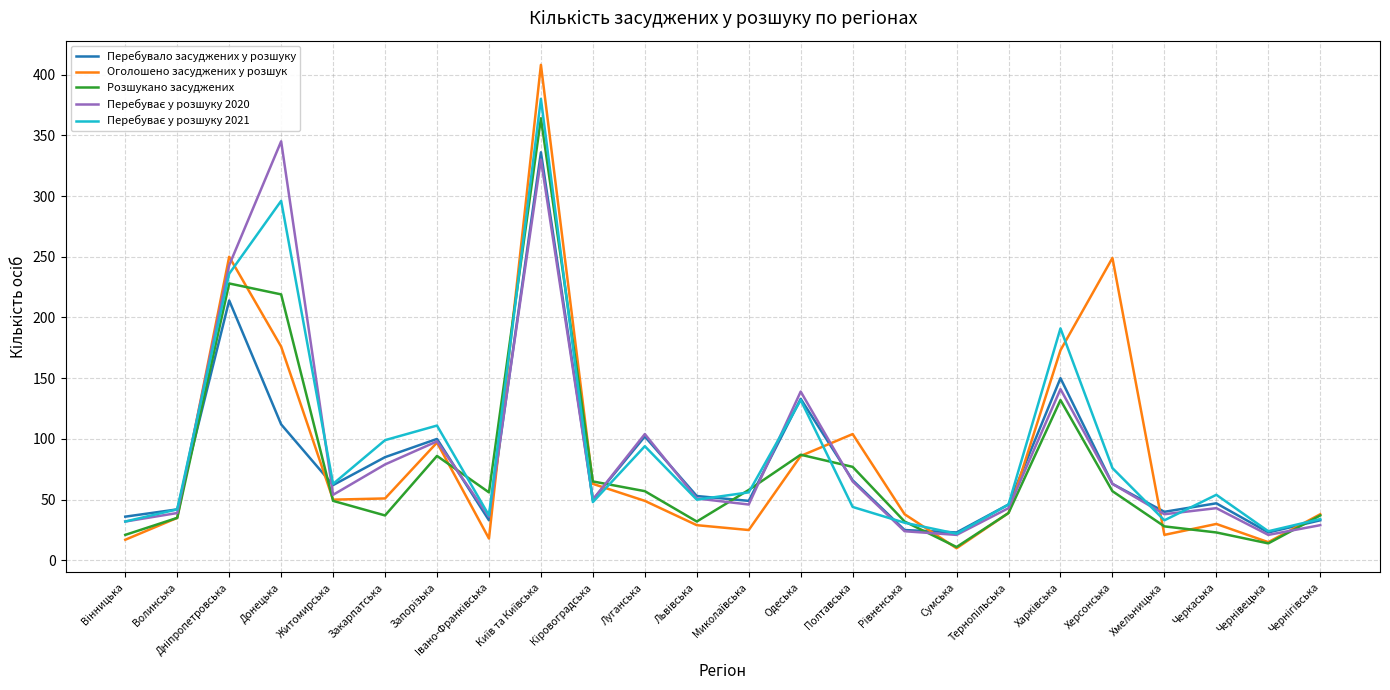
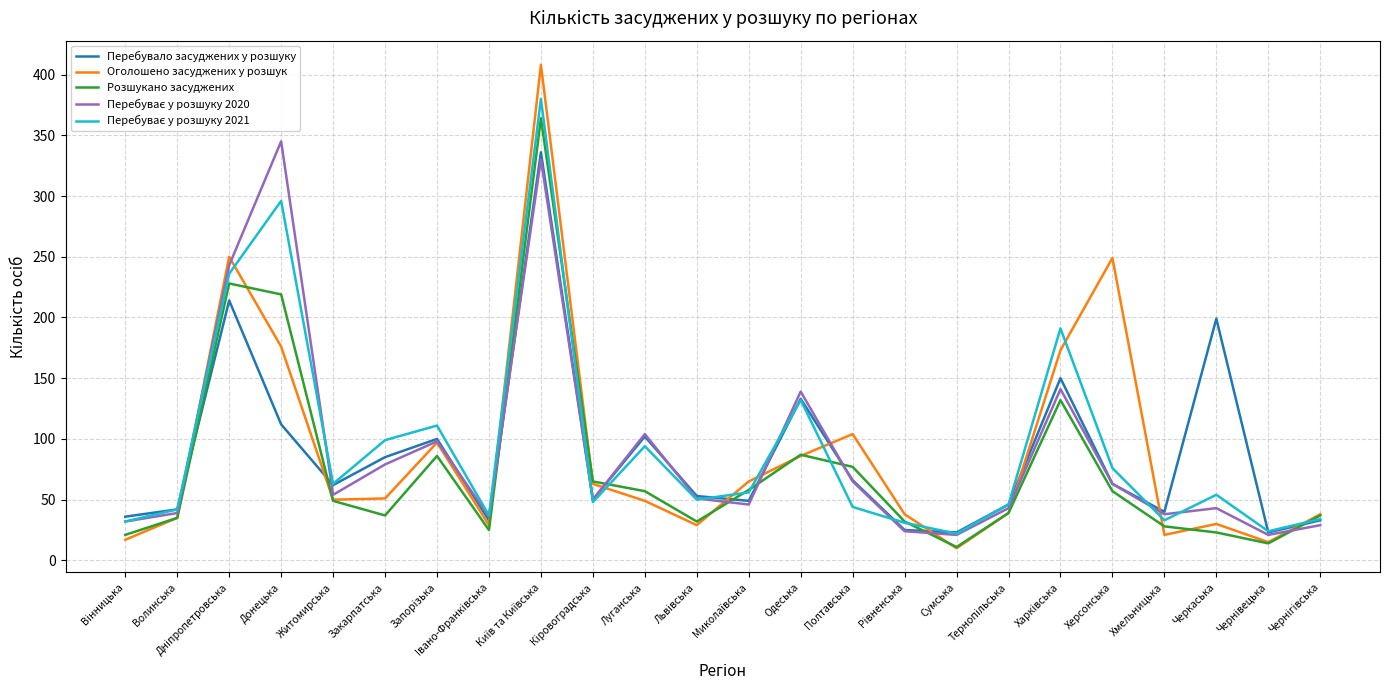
Оголошено засуджених у розшук, Івано-Франківська: 18 -> 29
Розшукано засуджених, Івано-Франківська: 56 -> 25
Оголошено засуджених у розшук, Миколаївська: 25 -> 65
Перебувало засуджених у розшуку, Черкаська: 47 -> 199
